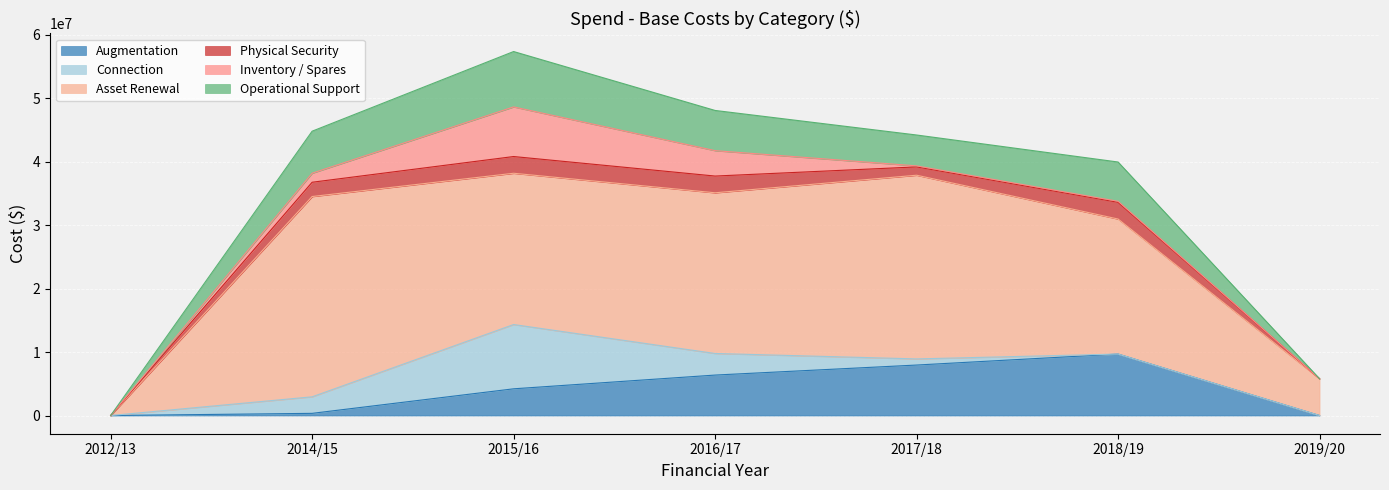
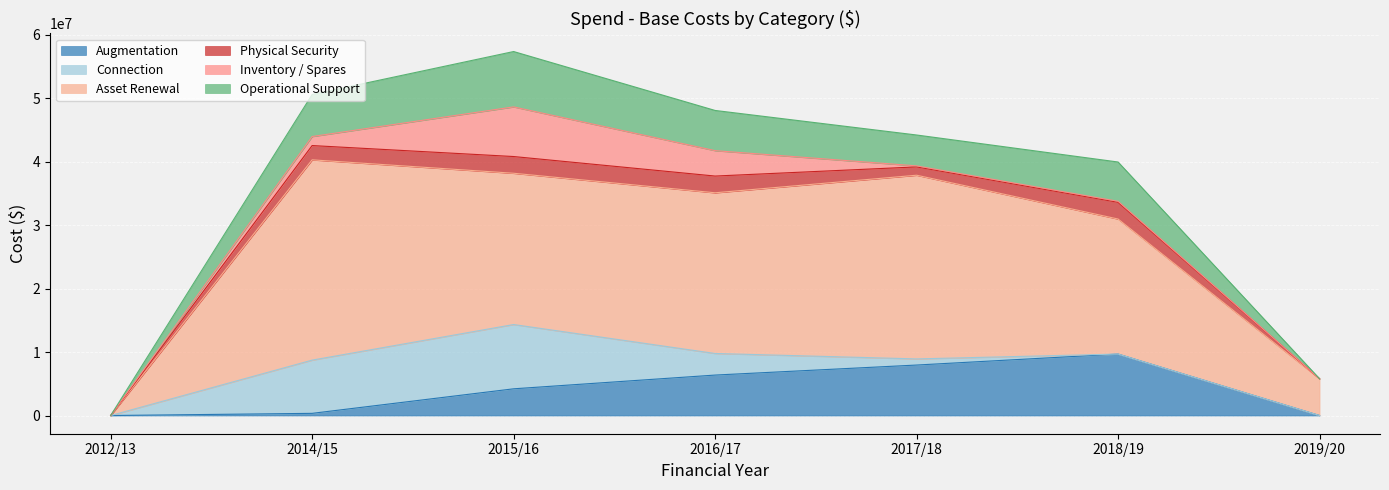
Connection, 2014/15: 3000000 -> 8000000
